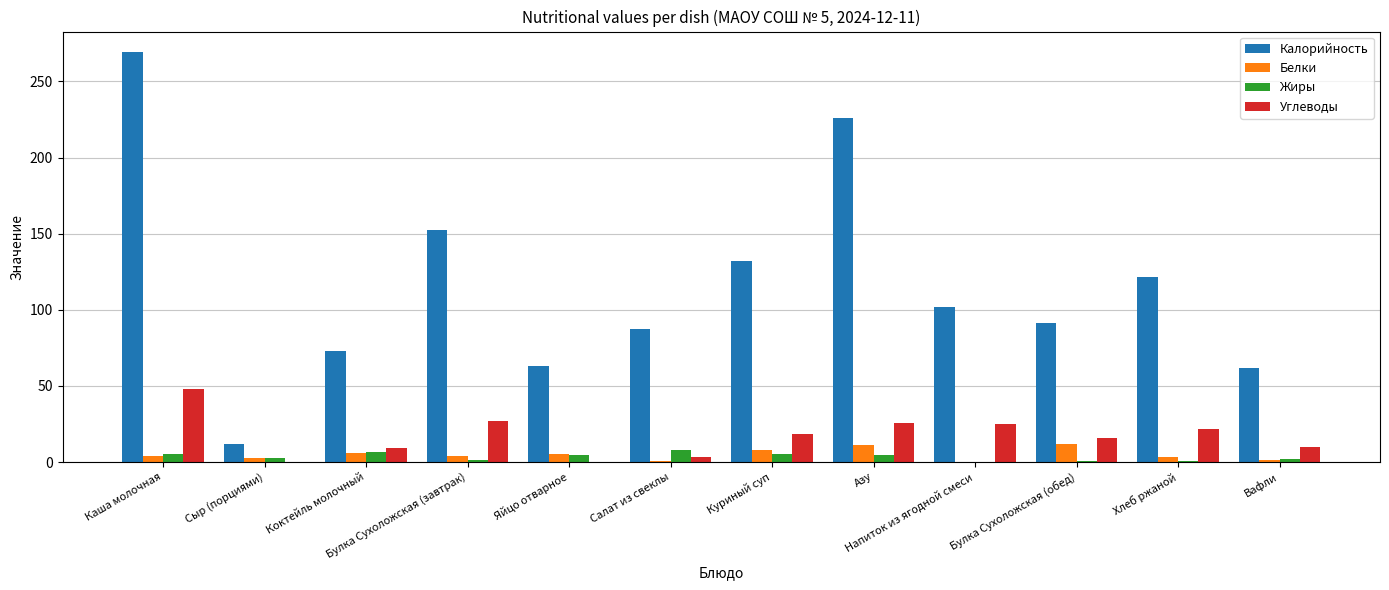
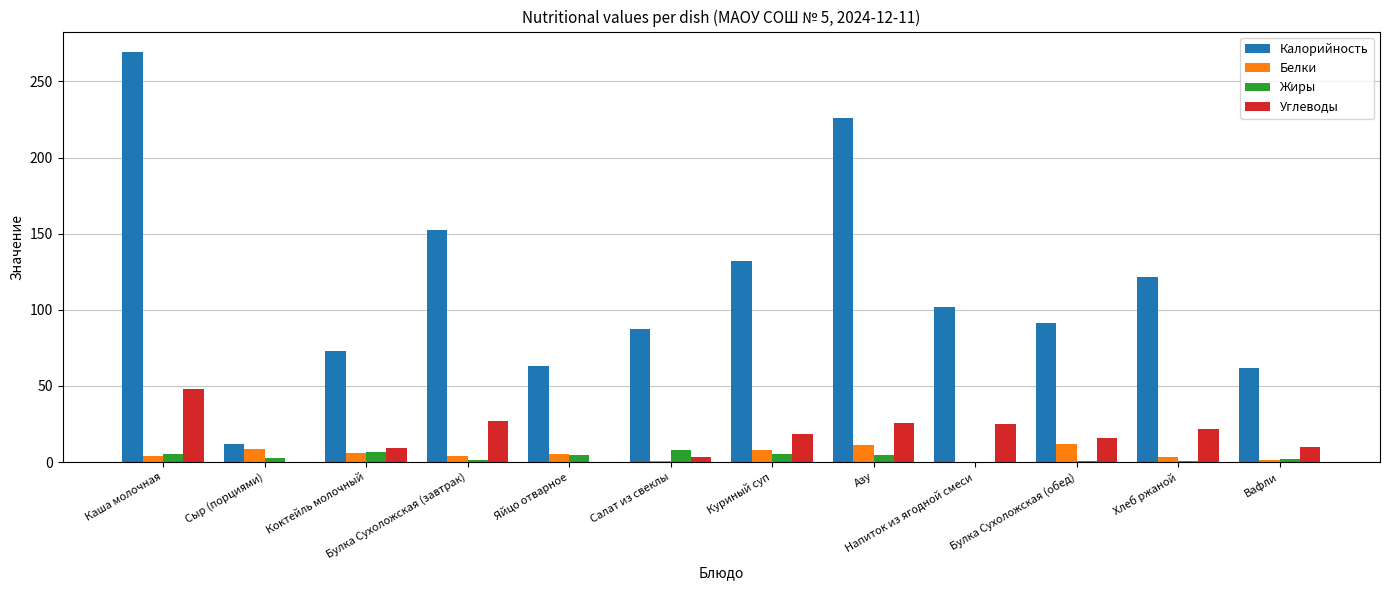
Белки, Сыр (порциями): 3 -> 9
